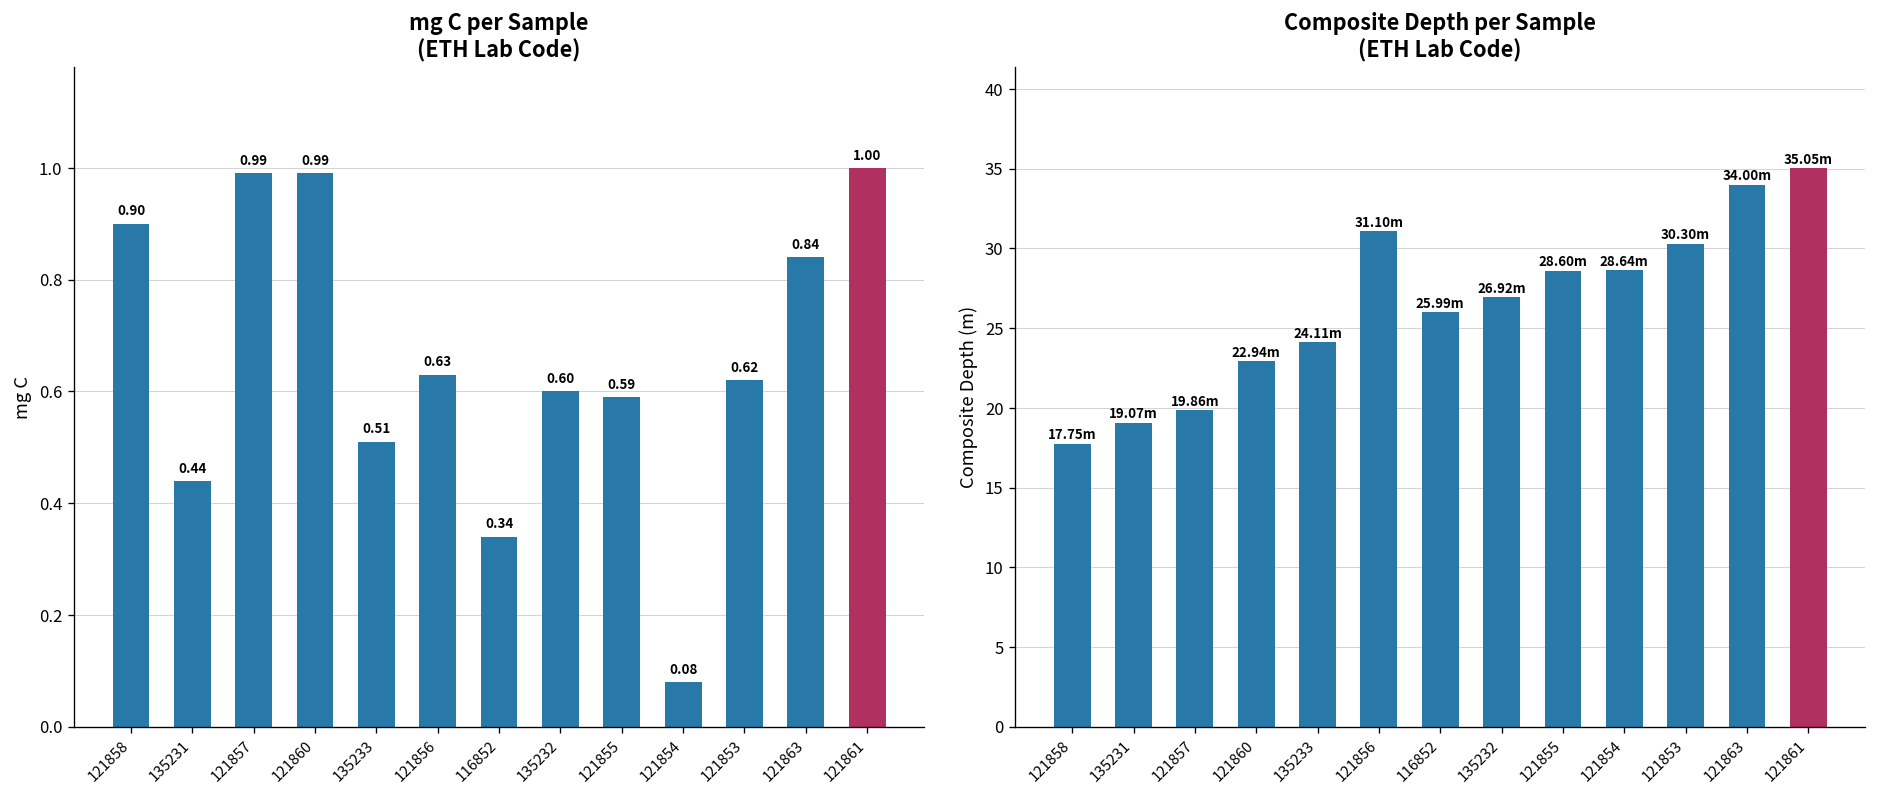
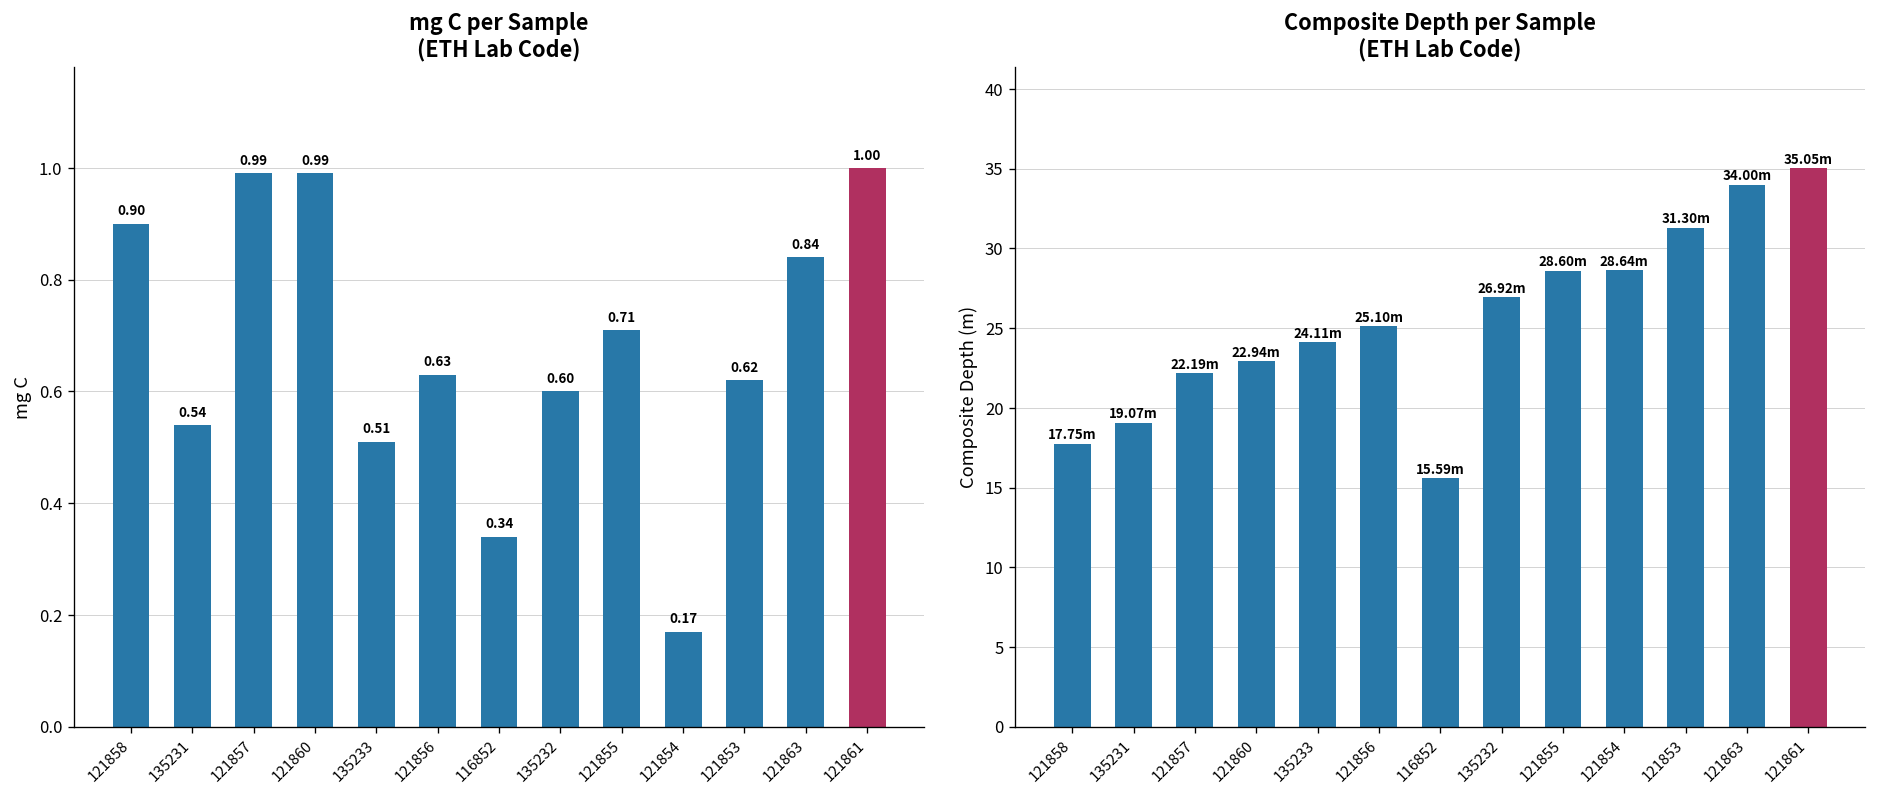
mg C per Sample (ETH Lab Code), 135231: 0.44 -> 0.54
mg C per Sample (ETH Lab Code), 121855: 0.59 -> 0.71
mg C per Sample (ETH Lab Code), 121854: 0.08 -> 0.17
Composite Depth per Sample (ETH Lab Code), 121857: 19.86m -> 22.19m
Composite Depth per Sample (ETH Lab Code), 121856: 31.10m -> 25.10m
Composite Depth per Sample (ETH Lab Code), 116852: 25.99m -> 15.59m
Composite Depth per Sample (ETH Lab Code), 121853: 30.30m -> 31.30m
